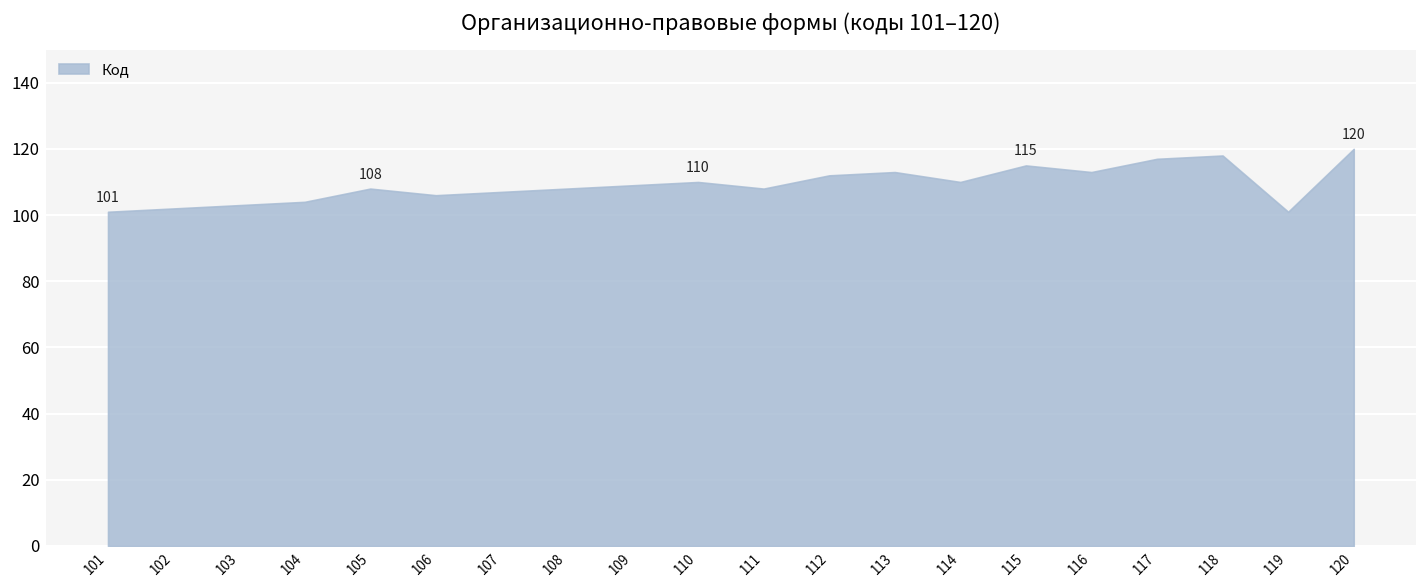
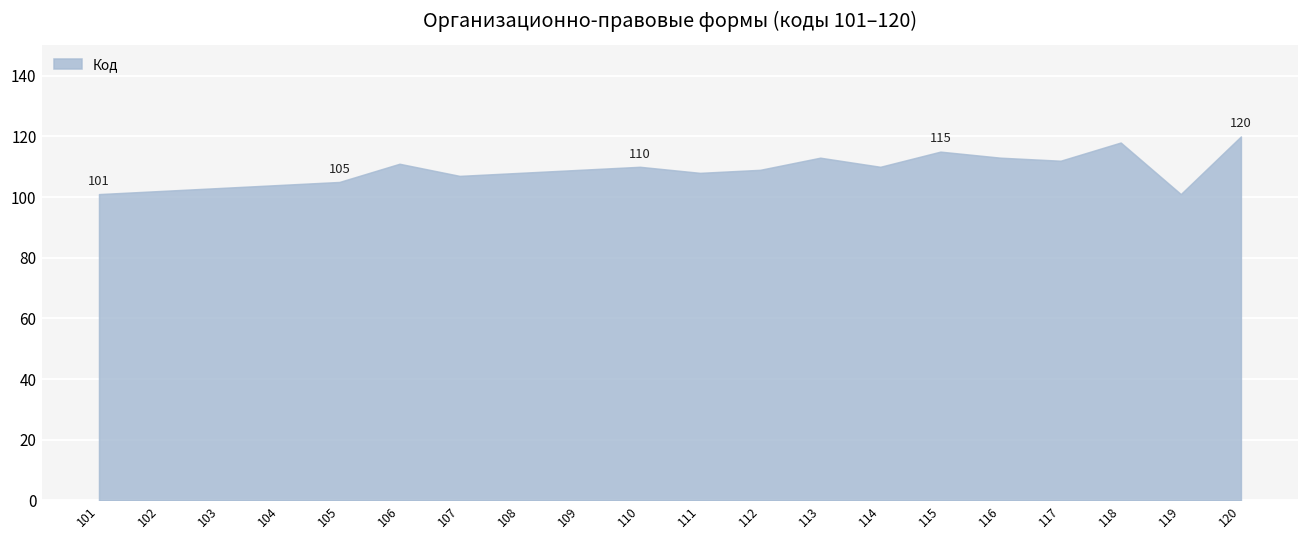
105: 108 -> 105
106: 106 -> 111
112: 112 -> 109
117: 117 -> 112
